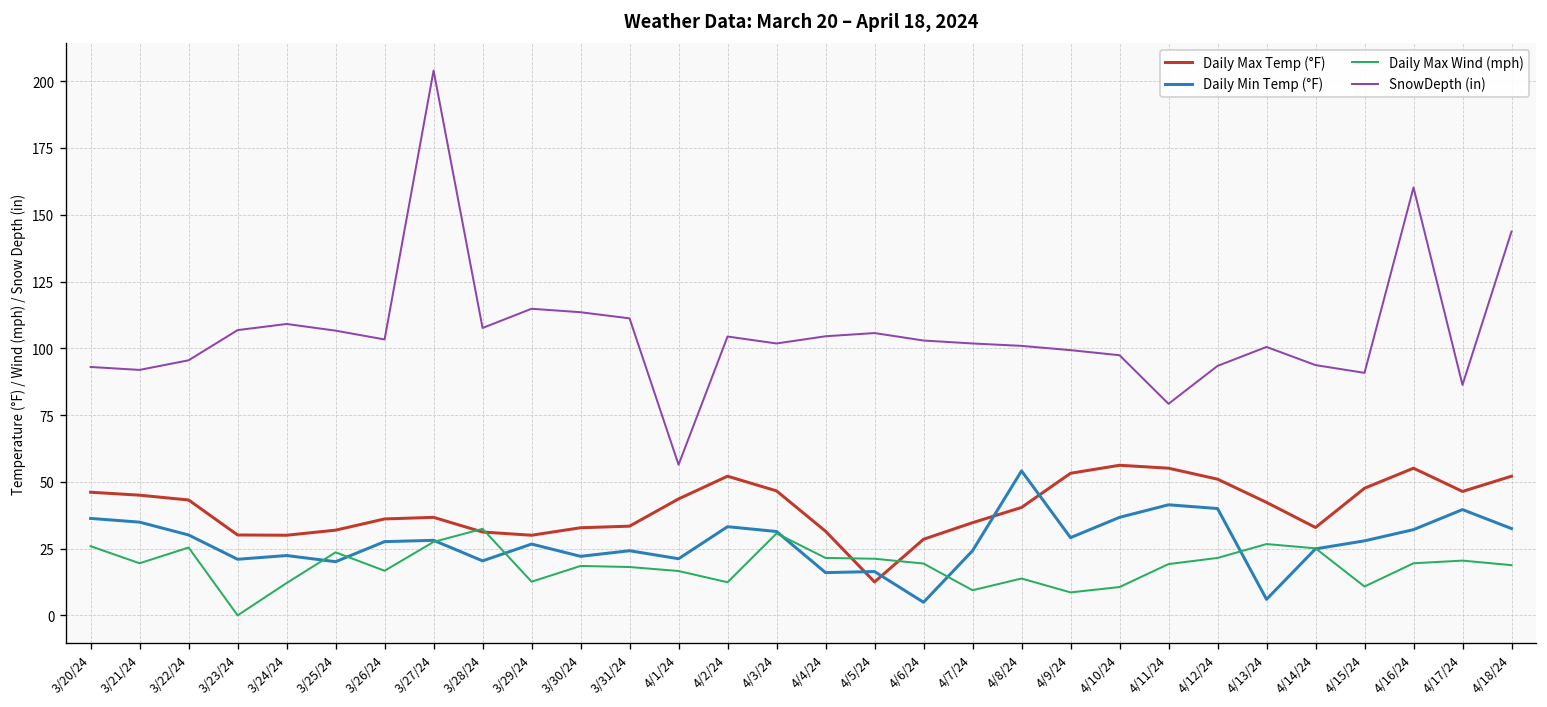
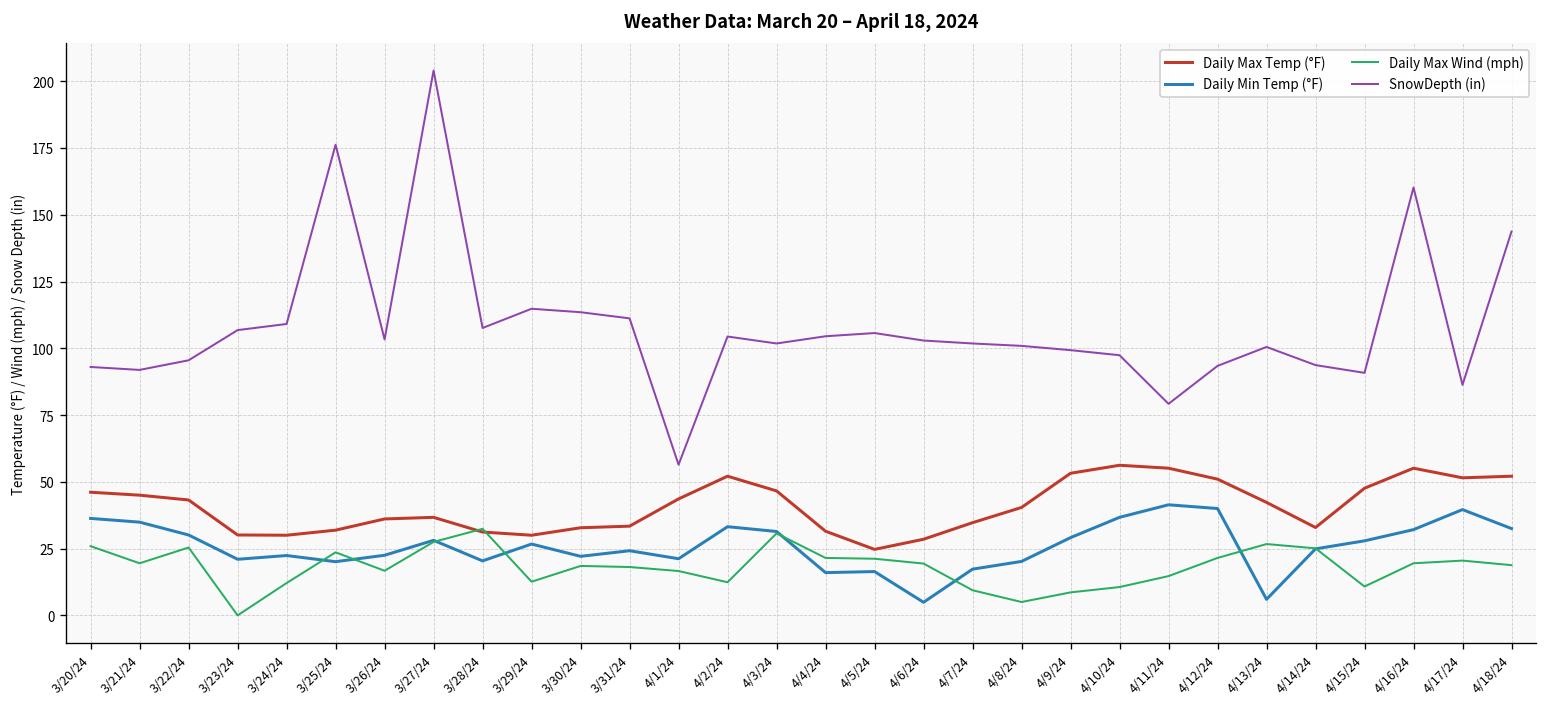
SnowDepth (in), 3/25/24: 107 -> 176
Daily Min Temp (°F), 3/26/24: 28 -> 23
Daily Max Temp (°F), 4/5/24: 13 -> 25
Daily Min Temp (°F), 4/7/24: 24 -> 17
Daily Min Temp (°F), 4/8/24: 54 -> 20
Daily Max Wind (mph), 4/8/24: 14 -> 5
Daily Max Wind (mph), 4/11/24: 19 -> 15
Daily Max Temp (°F), 4/17/24: 46 -> 52
